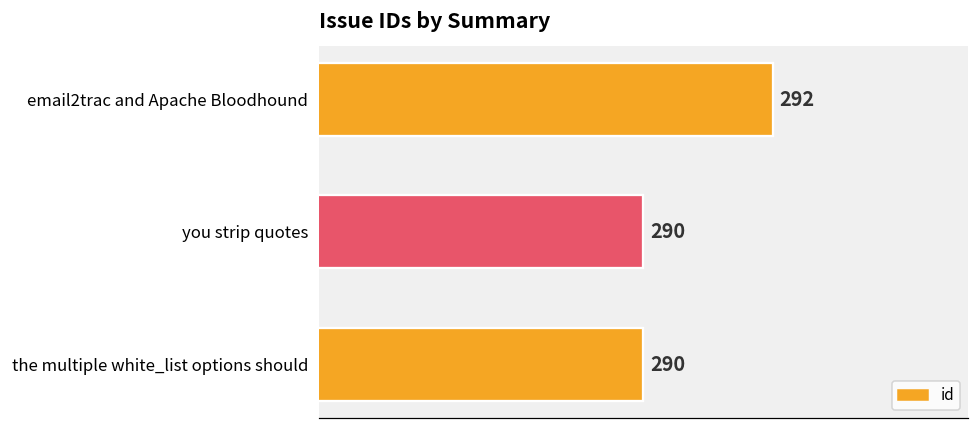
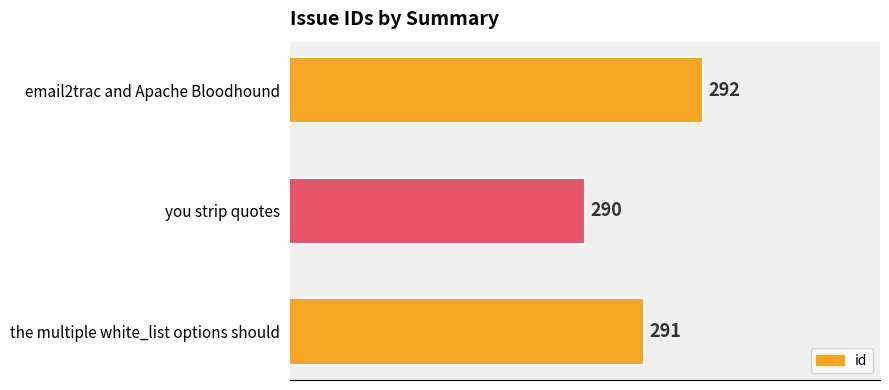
the multiple white_list options should: 290 -> 291
